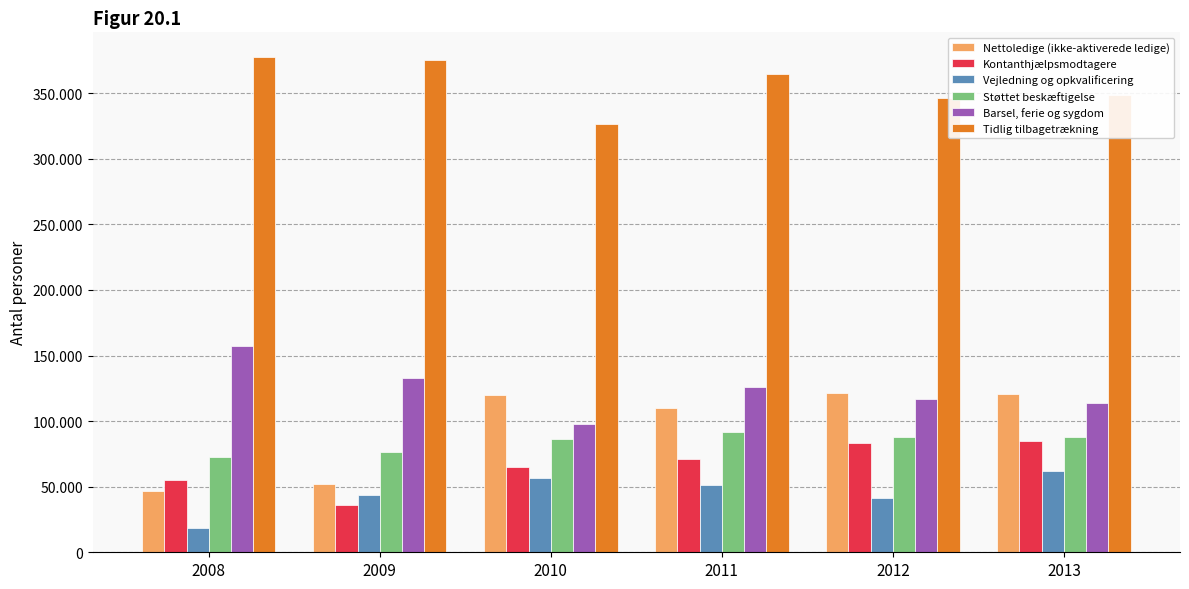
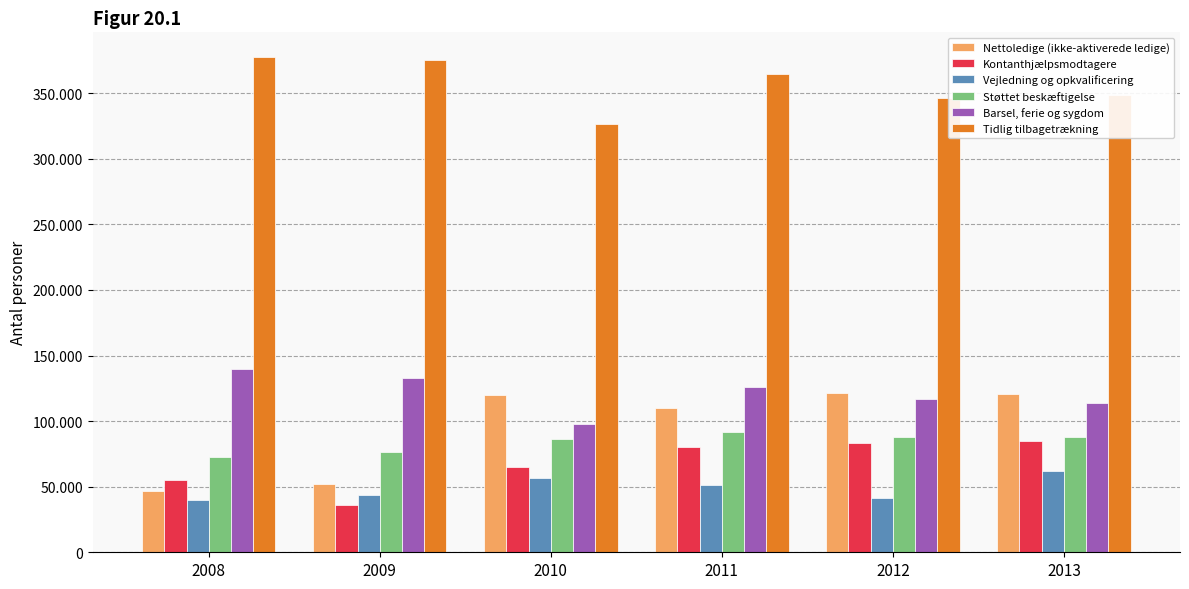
Vejledning og opkvalificering, 2008: 19 -> 40
Barsel, ferie og sygdom, 2008: 157 -> 140
Kontanthjælpsmodtagere, 2011: 71 -> 81
